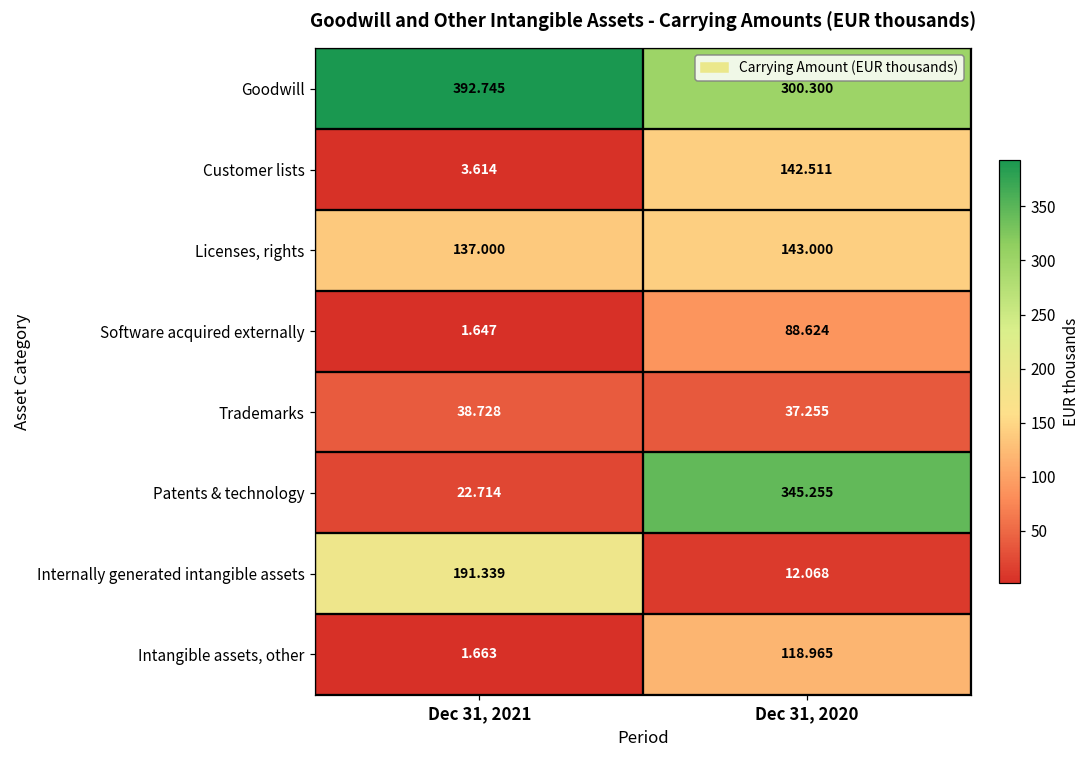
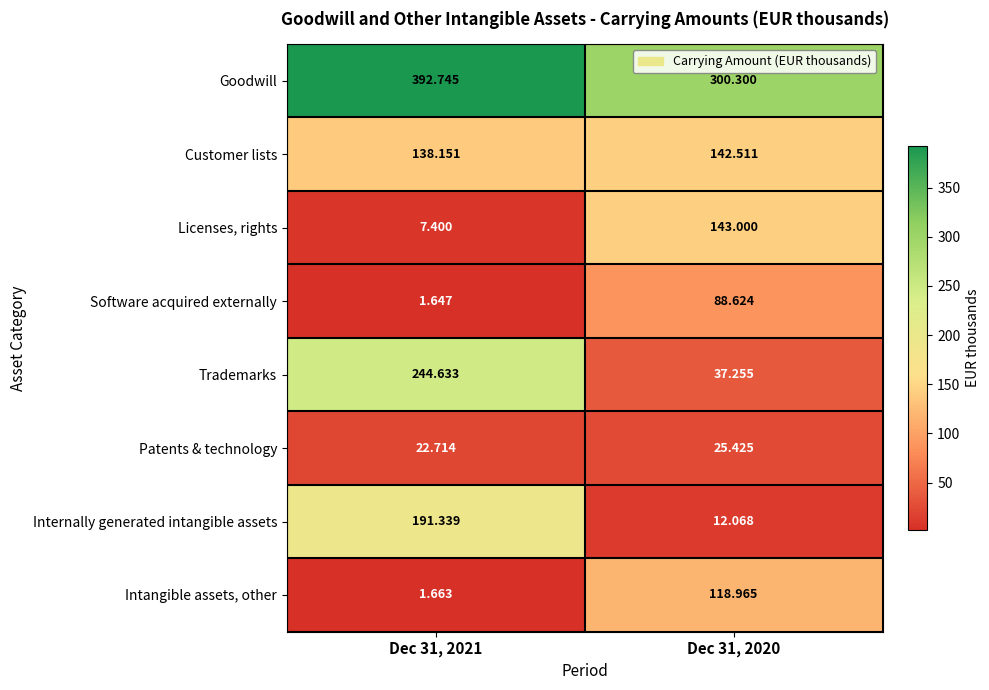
Customer lists, Dec 31, 2021: 3.614 -> 138.151
Licenses, rights, Dec 31, 2021: 137.000 -> 7.400
Trademarks, Dec 31, 2021: 38.728 -> 244.633
Patents & technology, Dec 31, 2020: 345.255 -> 25.425
